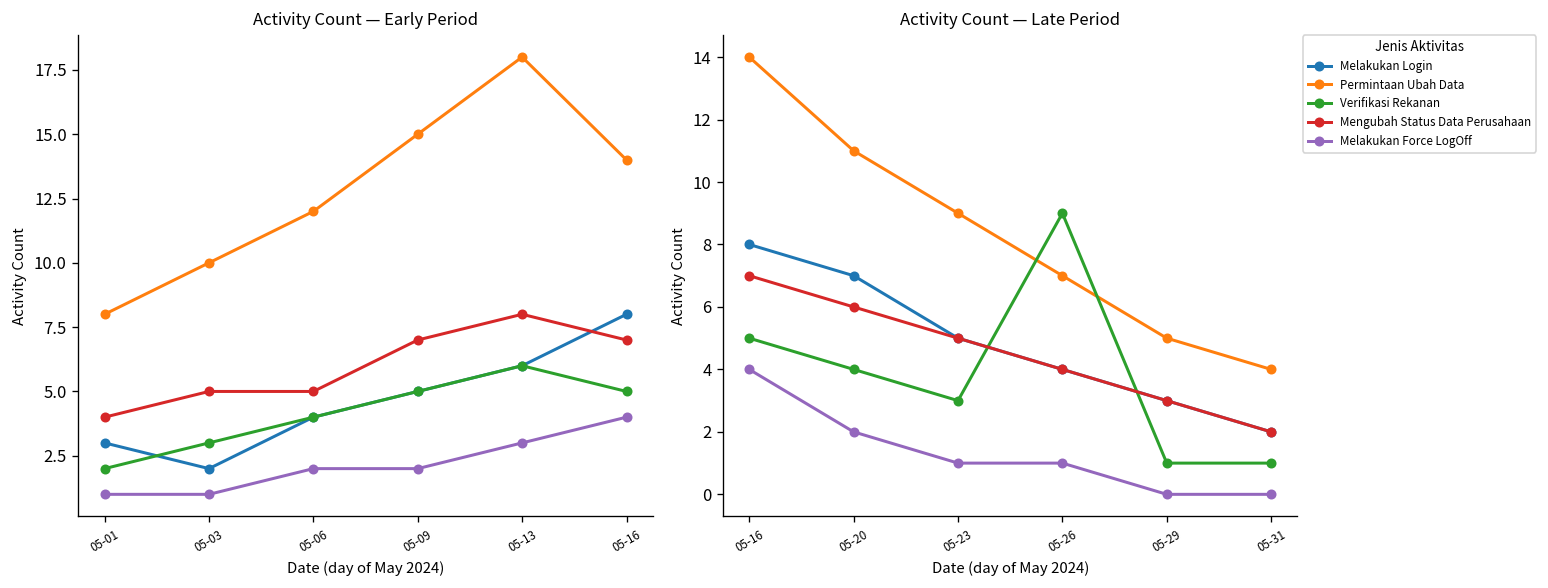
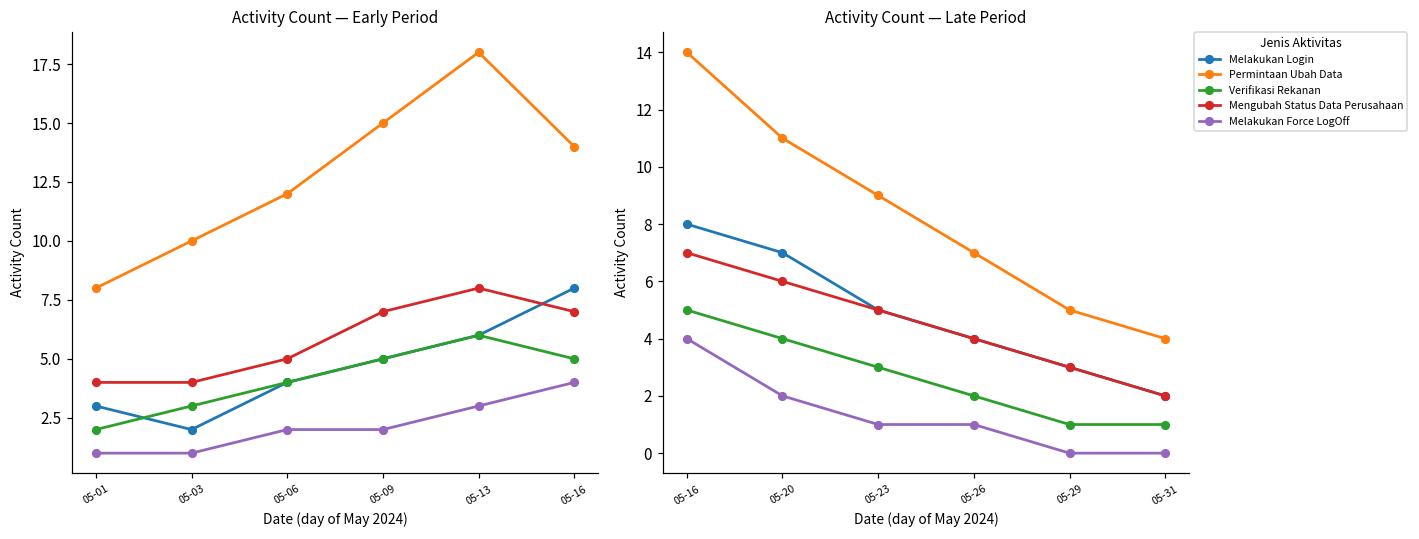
Activity Count — Early Period, Mengubah Status Data Perusahaan, 05-03: 5 -> 4
Activity Count — Late Period, Verifikasi Rekanan, 05-26: 9 -> 2
